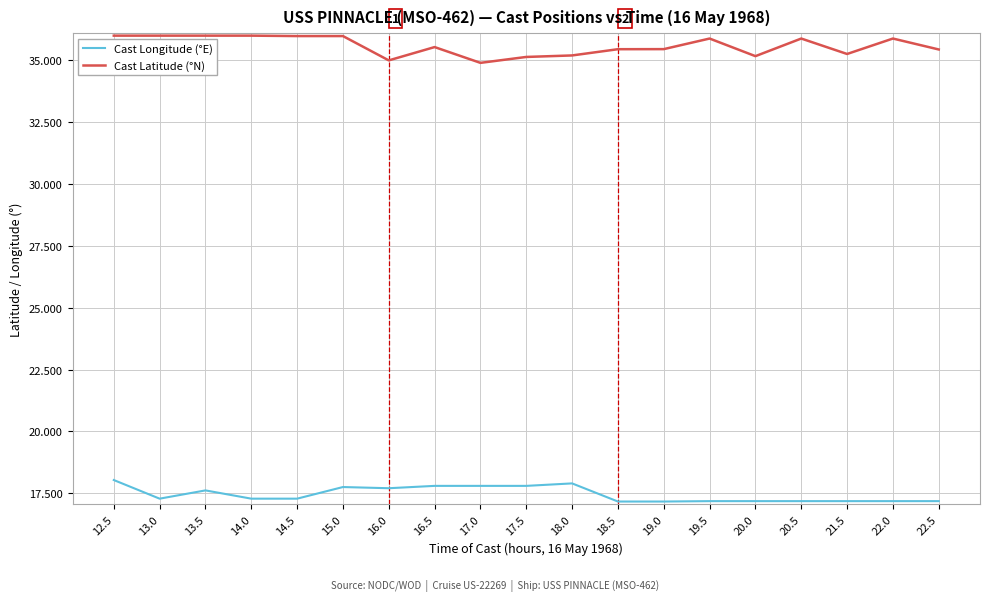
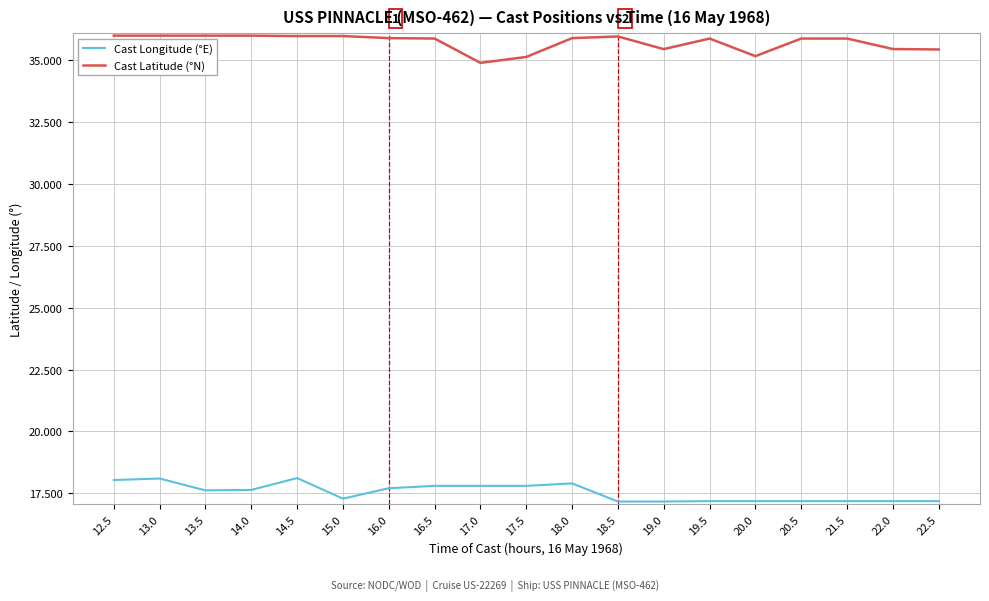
Cast Longitude (°E), 13.0: 17.3 -> 18.1
Cast Longitude (°E), 14.0: 17.3 -> 17.6
Cast Longitude (°E), 14.5: 17.3 -> 18.1
Cast Longitude (°E), 15.0: 17.8 -> 17.3
Cast Latitude (°N), 16.0: 35.0 -> 35.9
Cast Latitude (°N), 16.5: 35.5 -> 35.9
Cast Latitude (°N), 18.0: 35.2 -> 35.9
Cast Latitude (°N), 18.5: 35.5 -> 36.0
Cast Latitude (°N), 21.5: 35.3 -> 35.9
Cast Latitude (°N), 22.0: 35.9 -> 35.5
